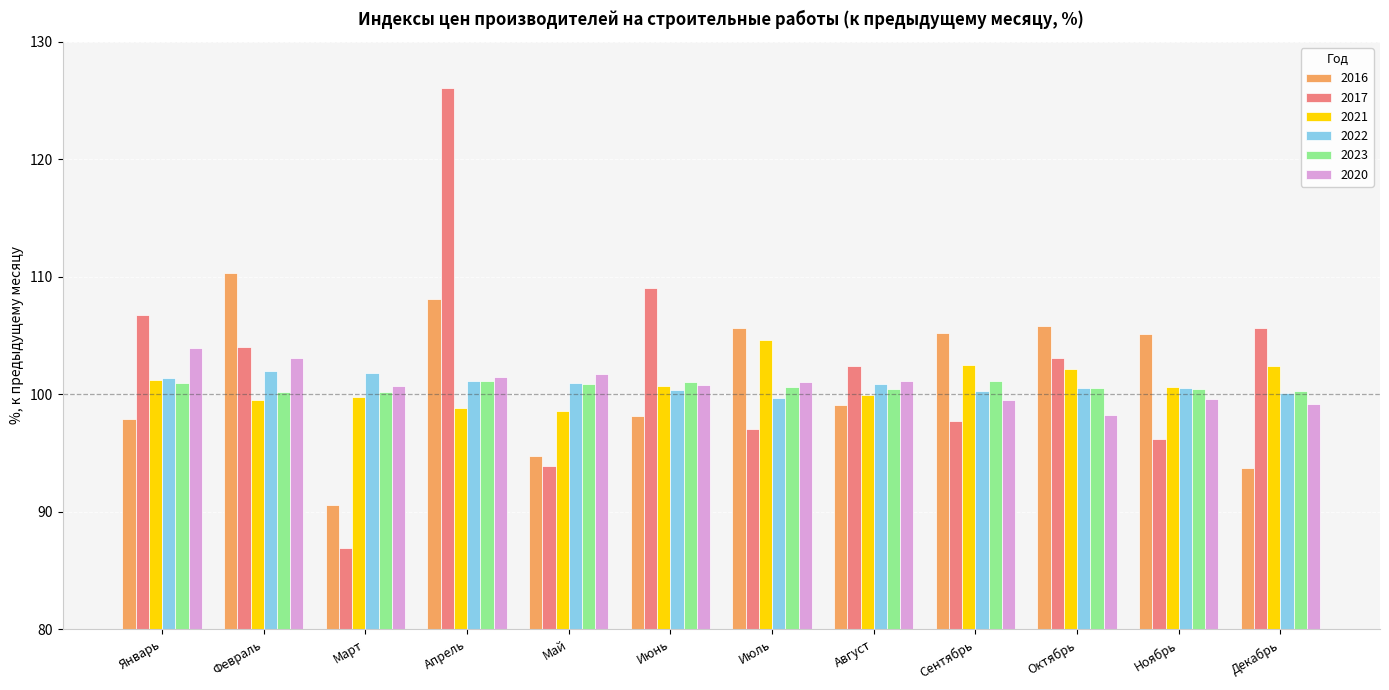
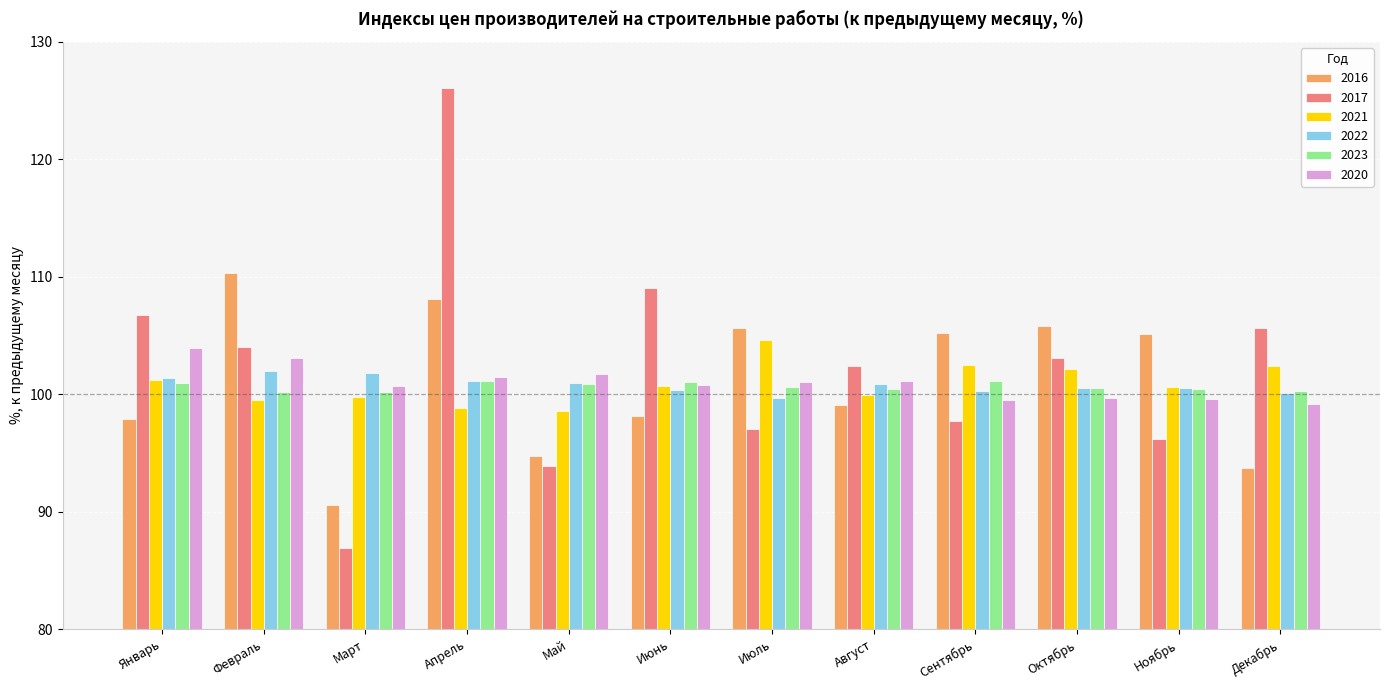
2020, Октябрь: 98.2 -> 99.7
